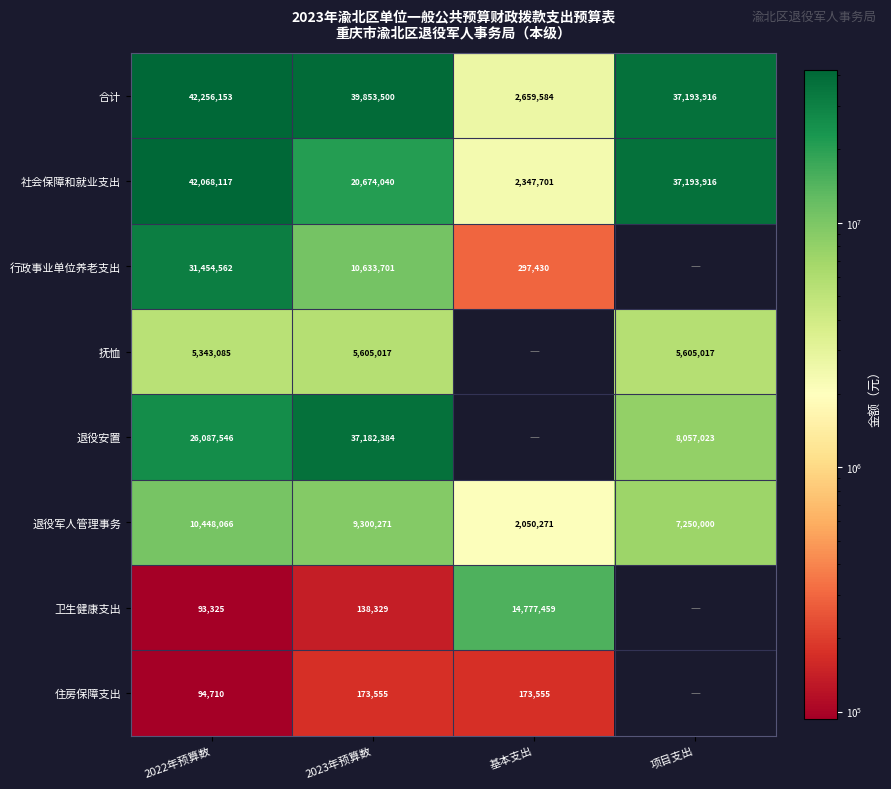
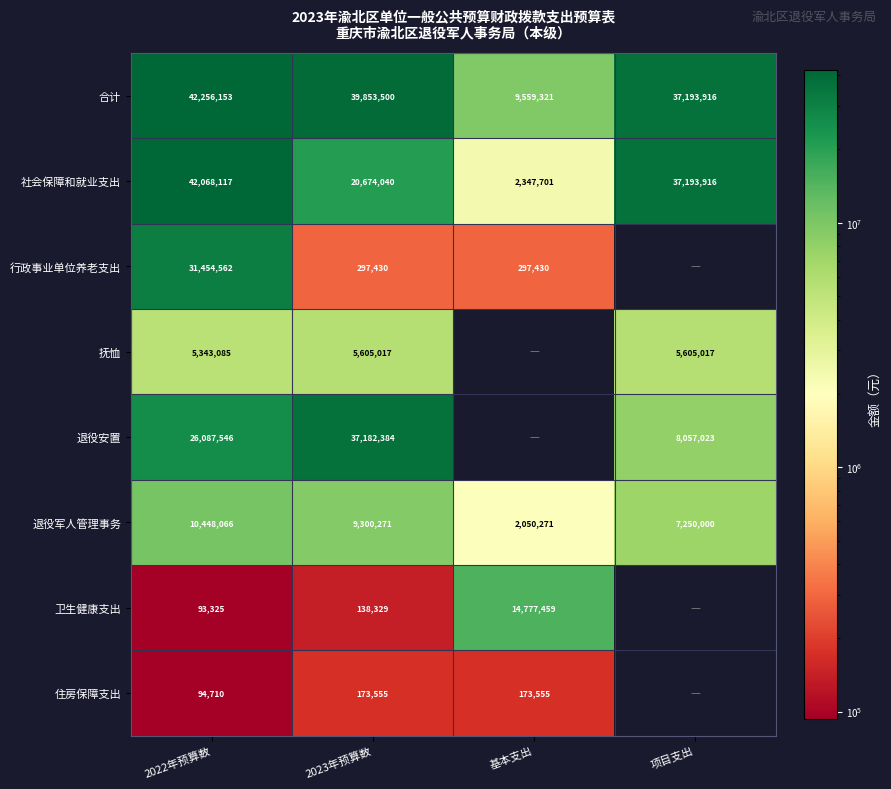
合计, 基本支出: 2,659,584 -> 9,559,321
行政事业单位养老支出, 2023年预算数: 10,633,701 -> 297,430
